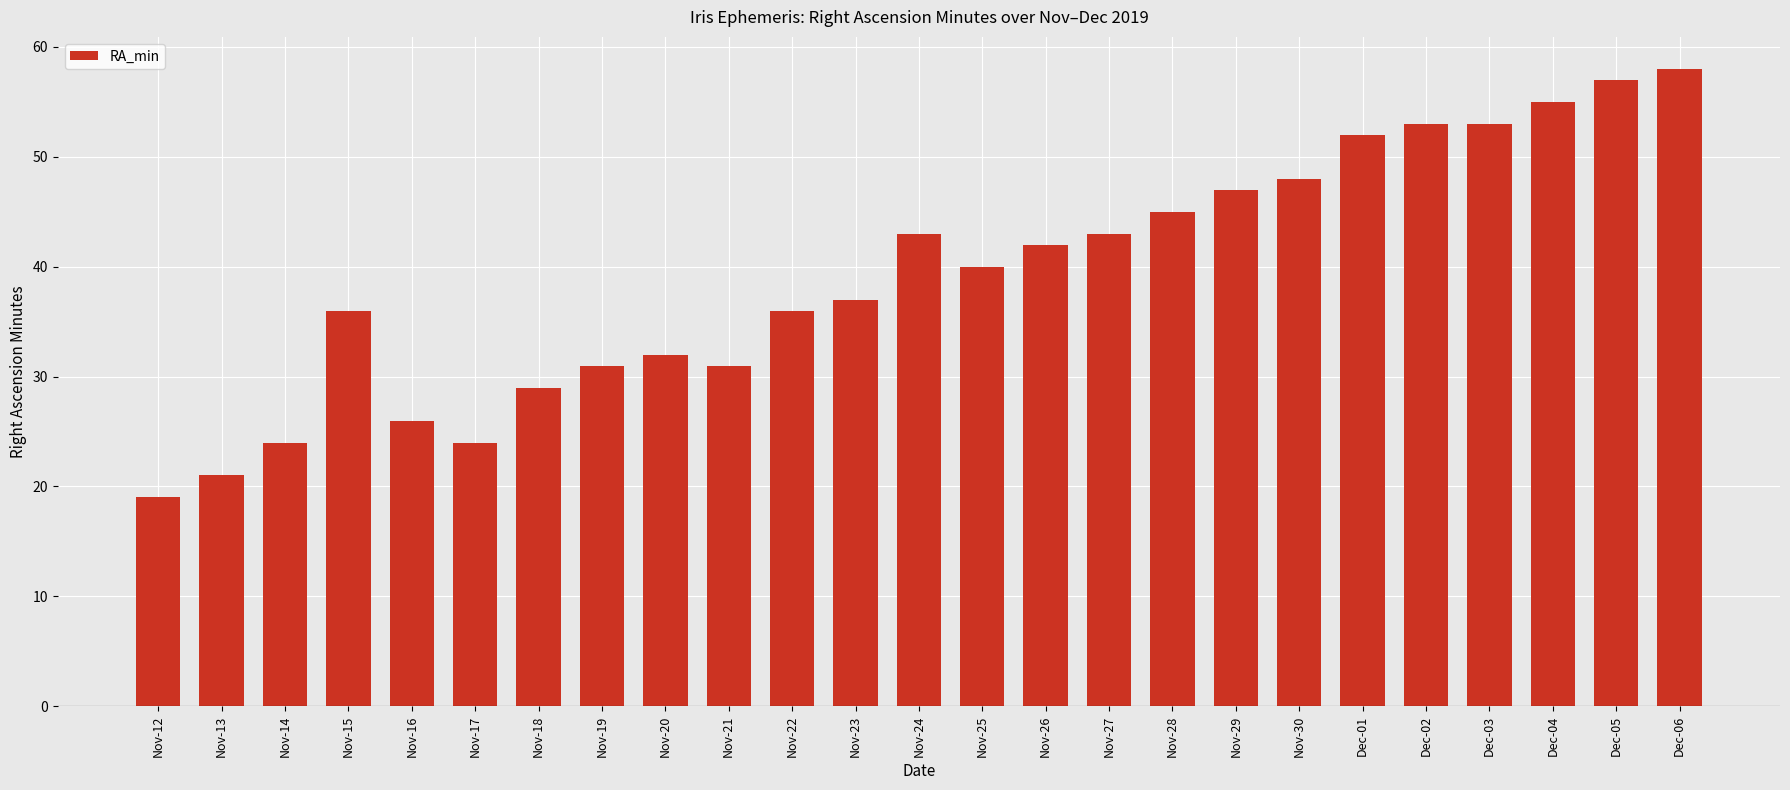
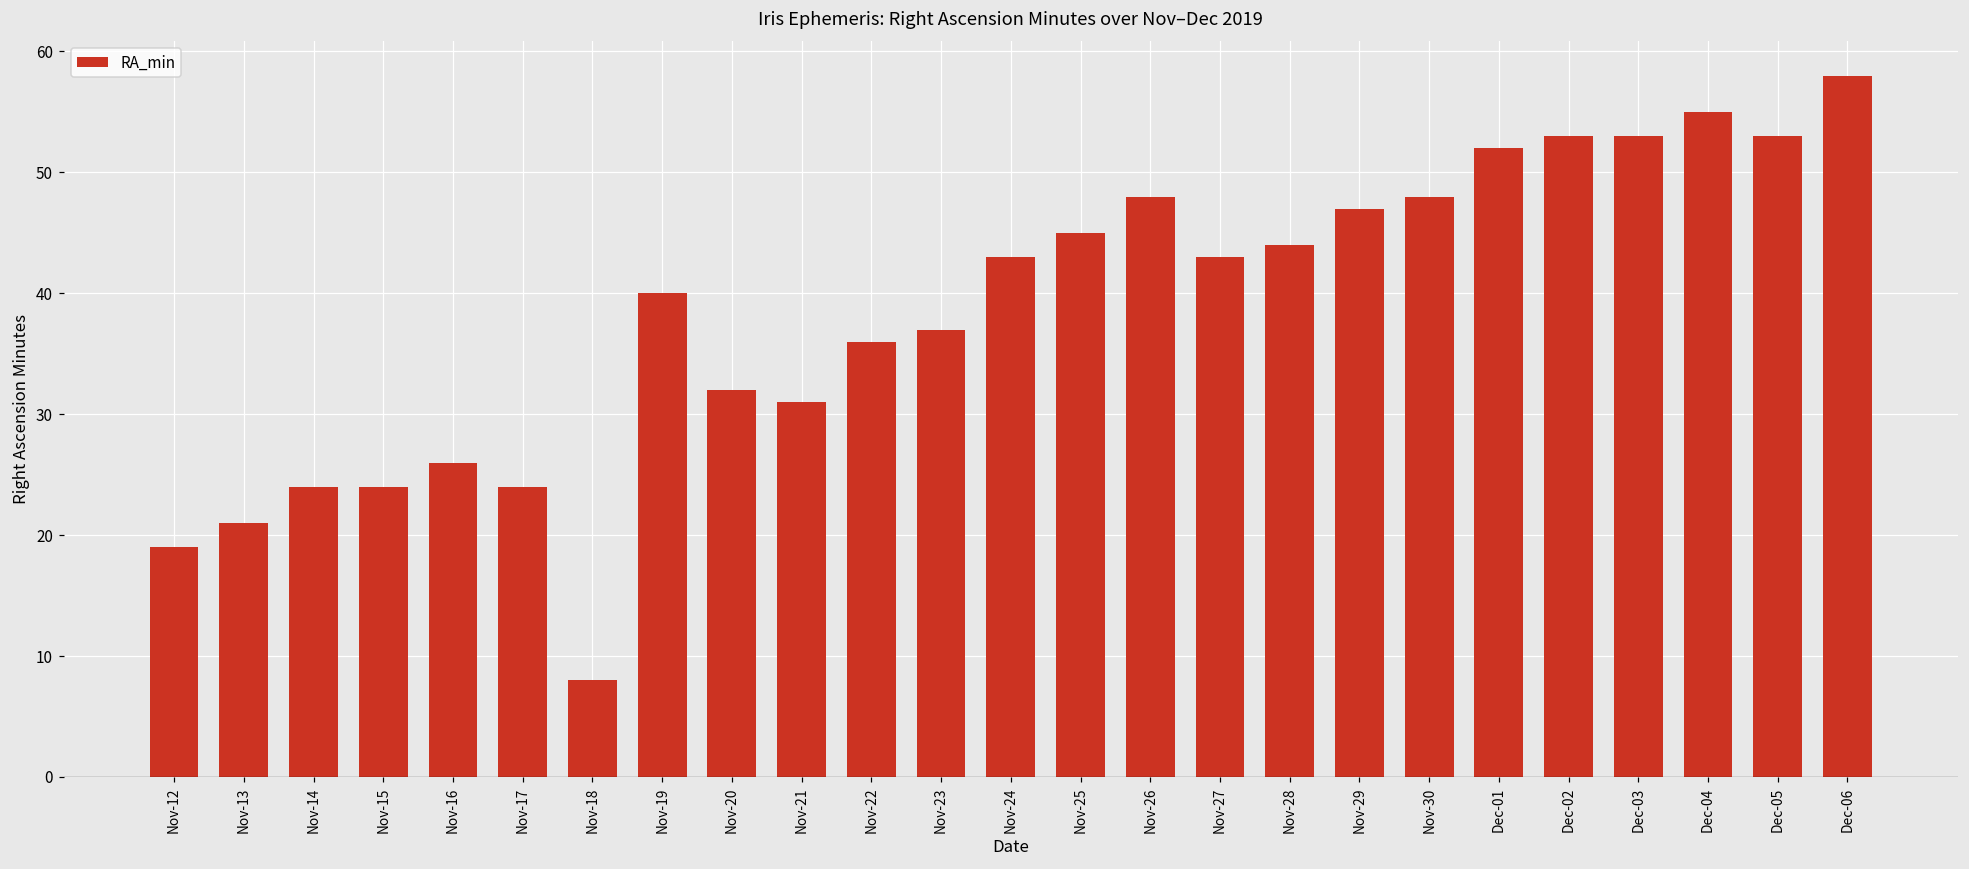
Nov-15: 36 -> 24
Nov-18: 29 -> 8
Nov-19: 31 -> 40
Nov-25: 40 -> 45
Nov-26: 42 -> 48
Nov-28: 45 -> 44
Dec-05: 57 -> 53
